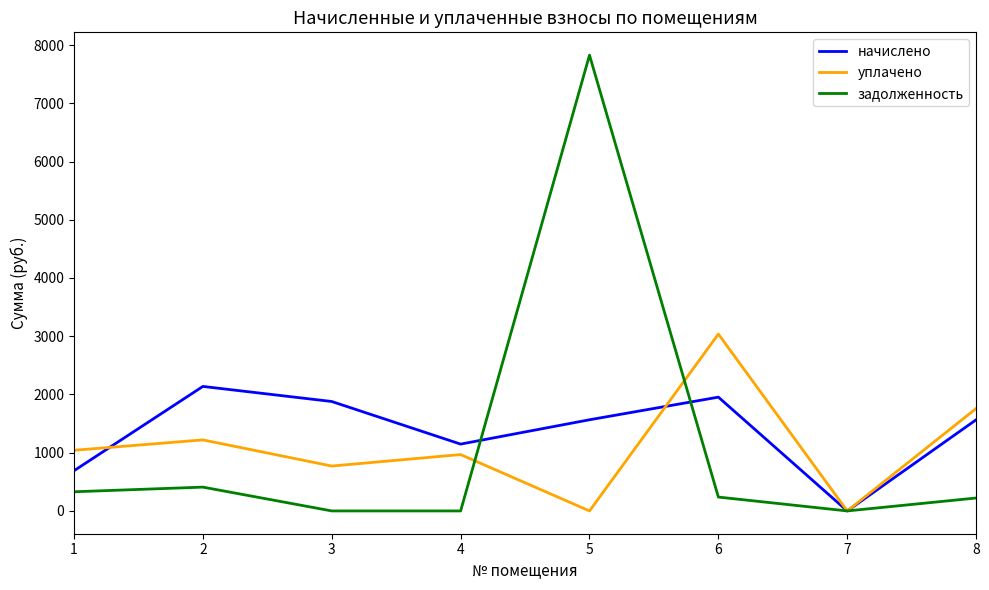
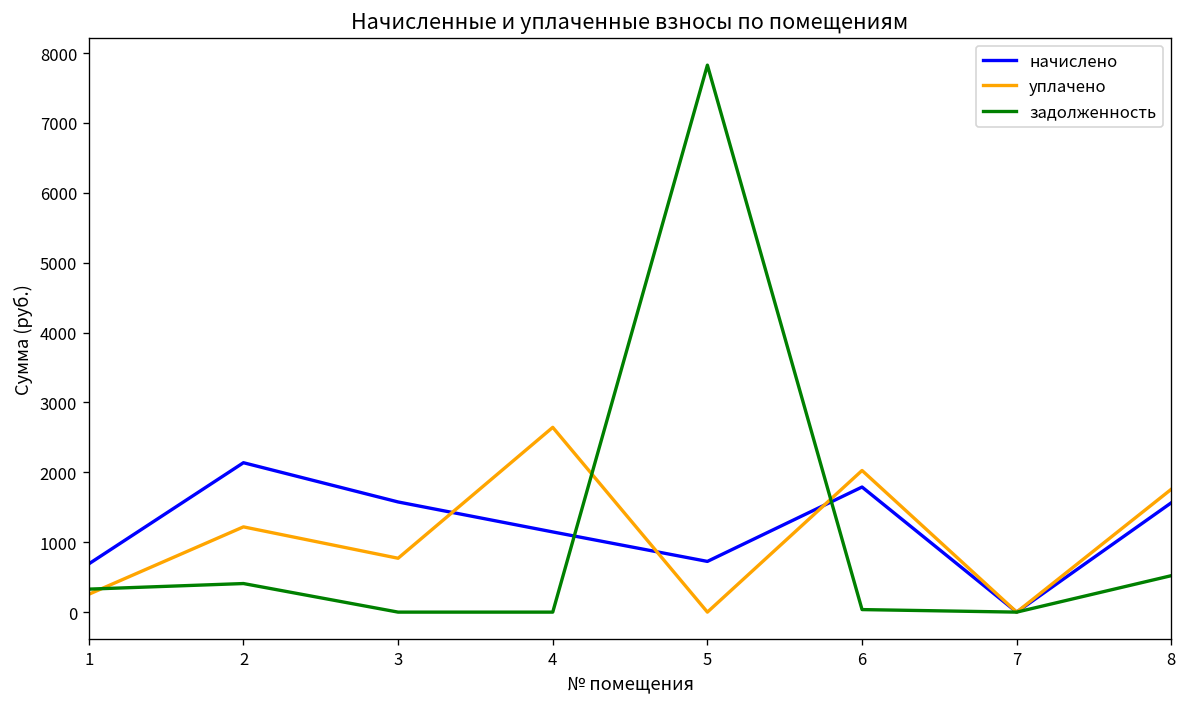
уплачено, 1: 1000 -> 300
начислено, 3: 1900 -> 1600
уплачено, 4: 1000 -> 2600
начислено, 5: 1600 -> 700
начислено, 6: 2000 -> 1800
уплачено, 6: 3000 -> 2000
задолженность, 6: 200 -> 0
задолженность, 8: 200 -> 500
